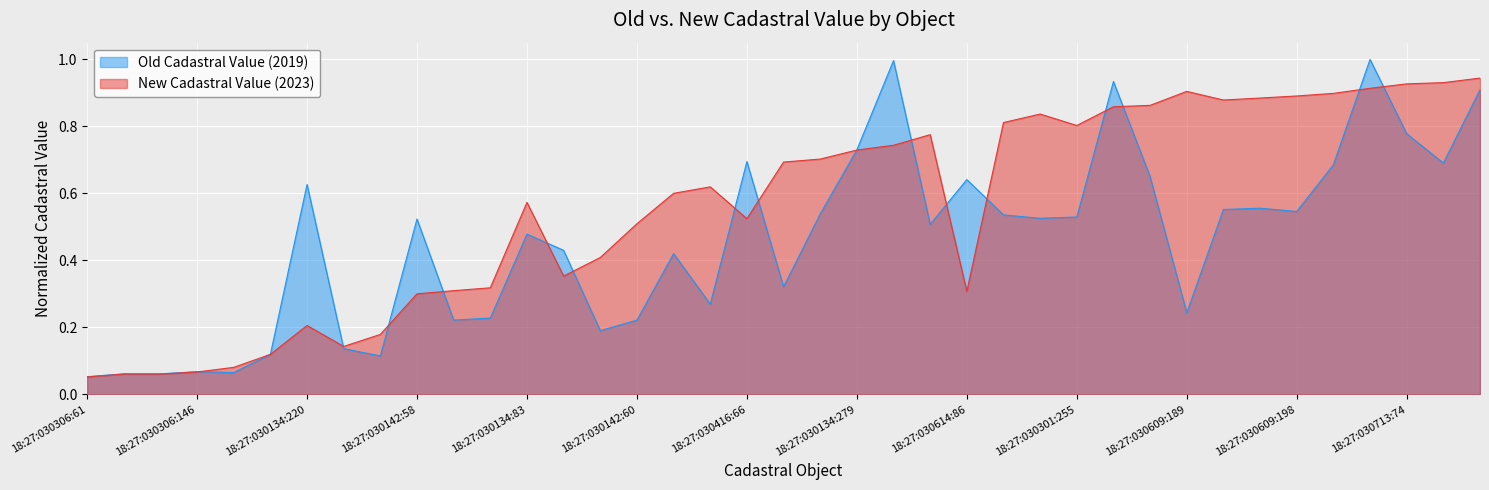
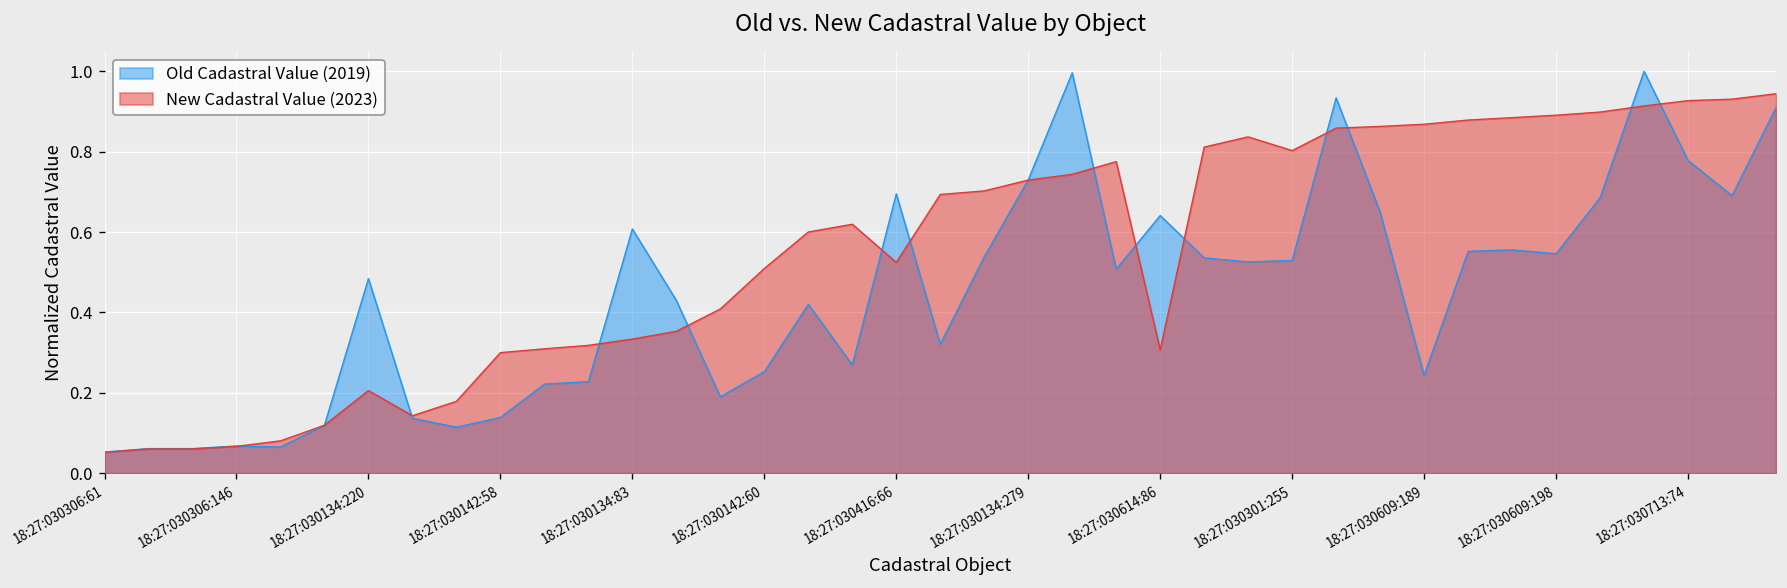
Old Cadastral Value (2019), 18:27:030134:220: 0.63 -> 0.48
Old Cadastral Value (2019), 18:27:030142:58: 0.52 -> 0.14
Old Cadastral Value (2019), 18:27:030134:83: 0.48 -> 0.61
New Cadastral Value (2023), 18:27:030134:83: 0.57 -> 0.33
Old Cadastral Value (2019), 18:27:030142:60: 0.22 -> 0.25
New Cadastral Value (2023), 18:27:030609:189: 0.90 -> 0.87
